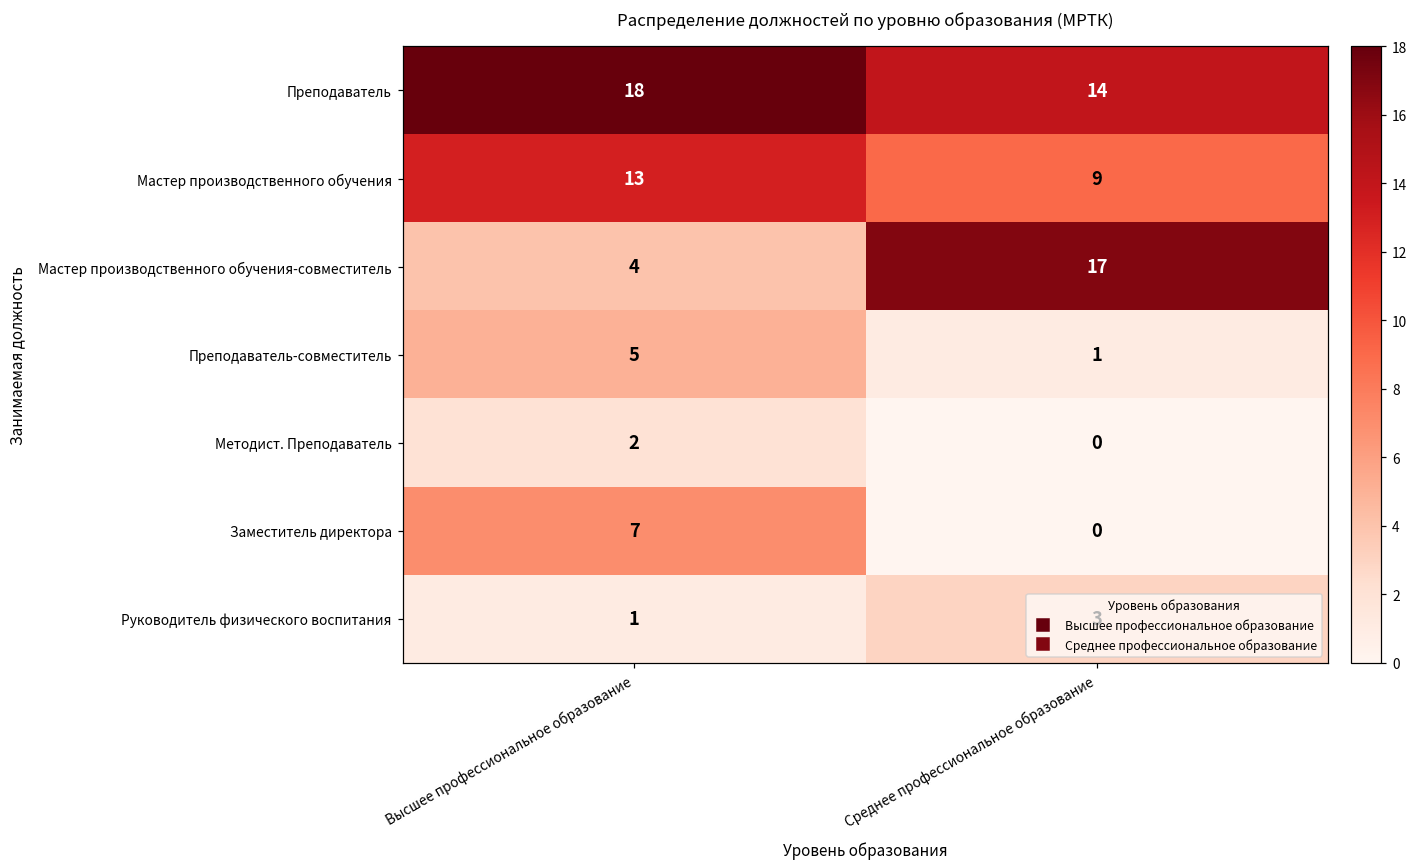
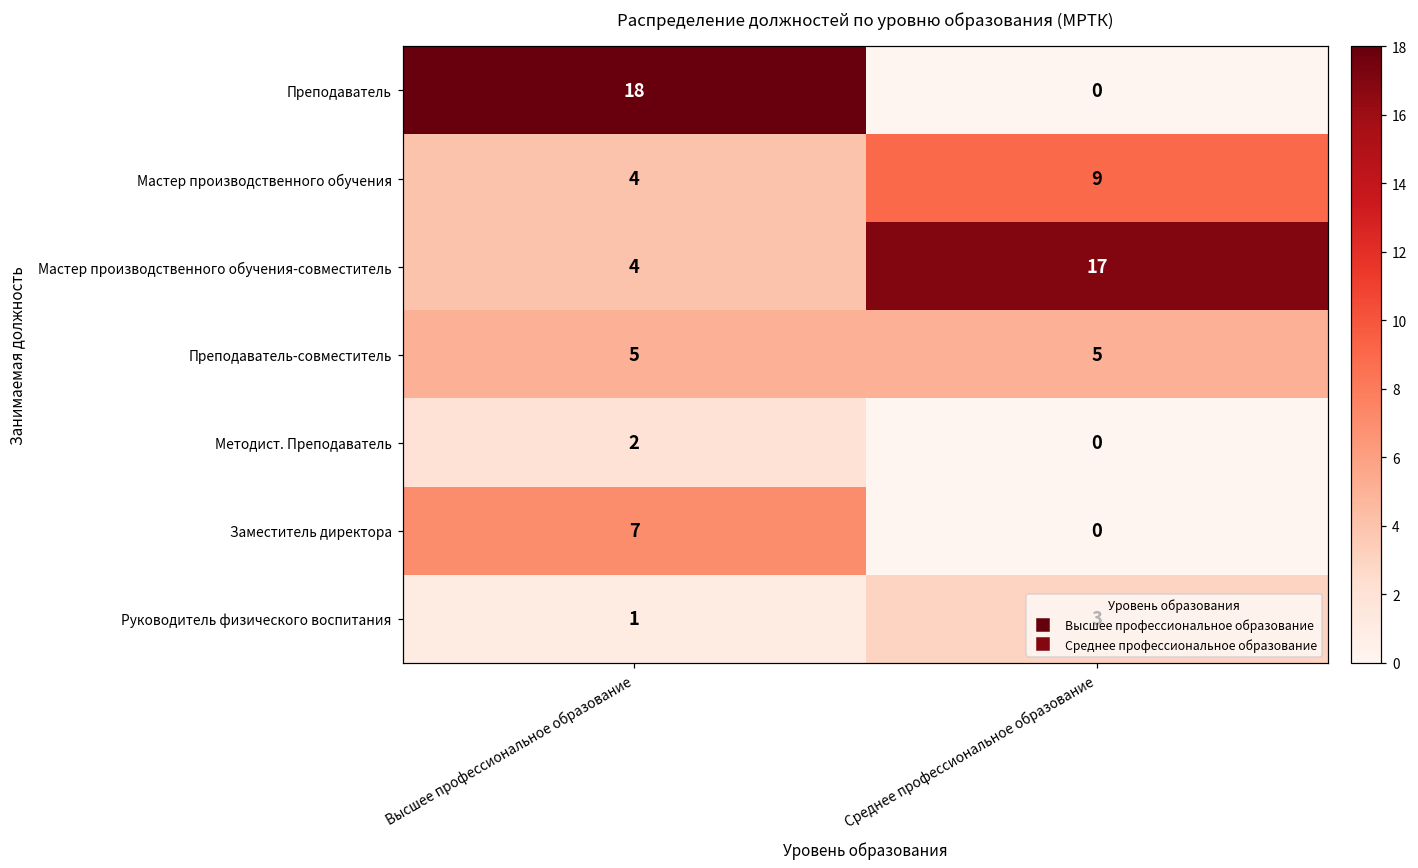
Преподаватель, Среднее профессиональное образование: 14 -> 0
Мастер производственного обучения, Высшее профессиональное образование: 13 -> 4
Преподаватель-совместитель, Среднее профессиональное образование: 1 -> 5
